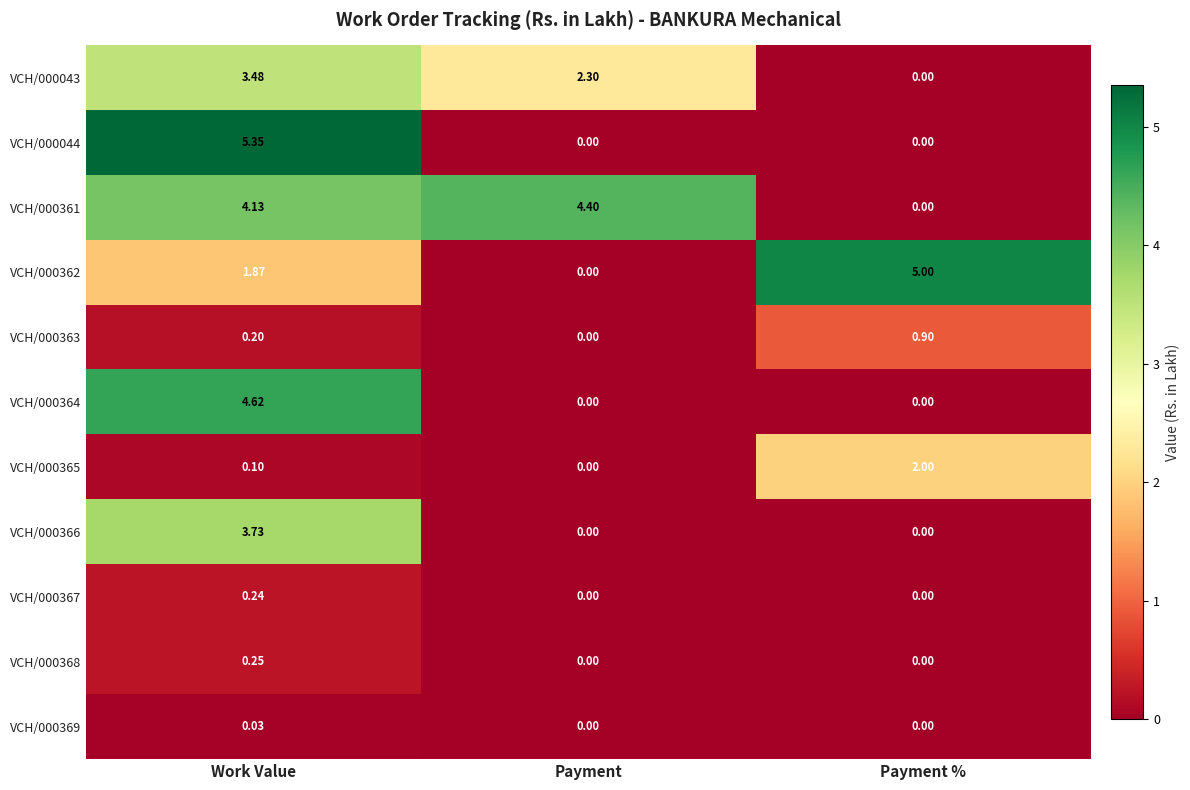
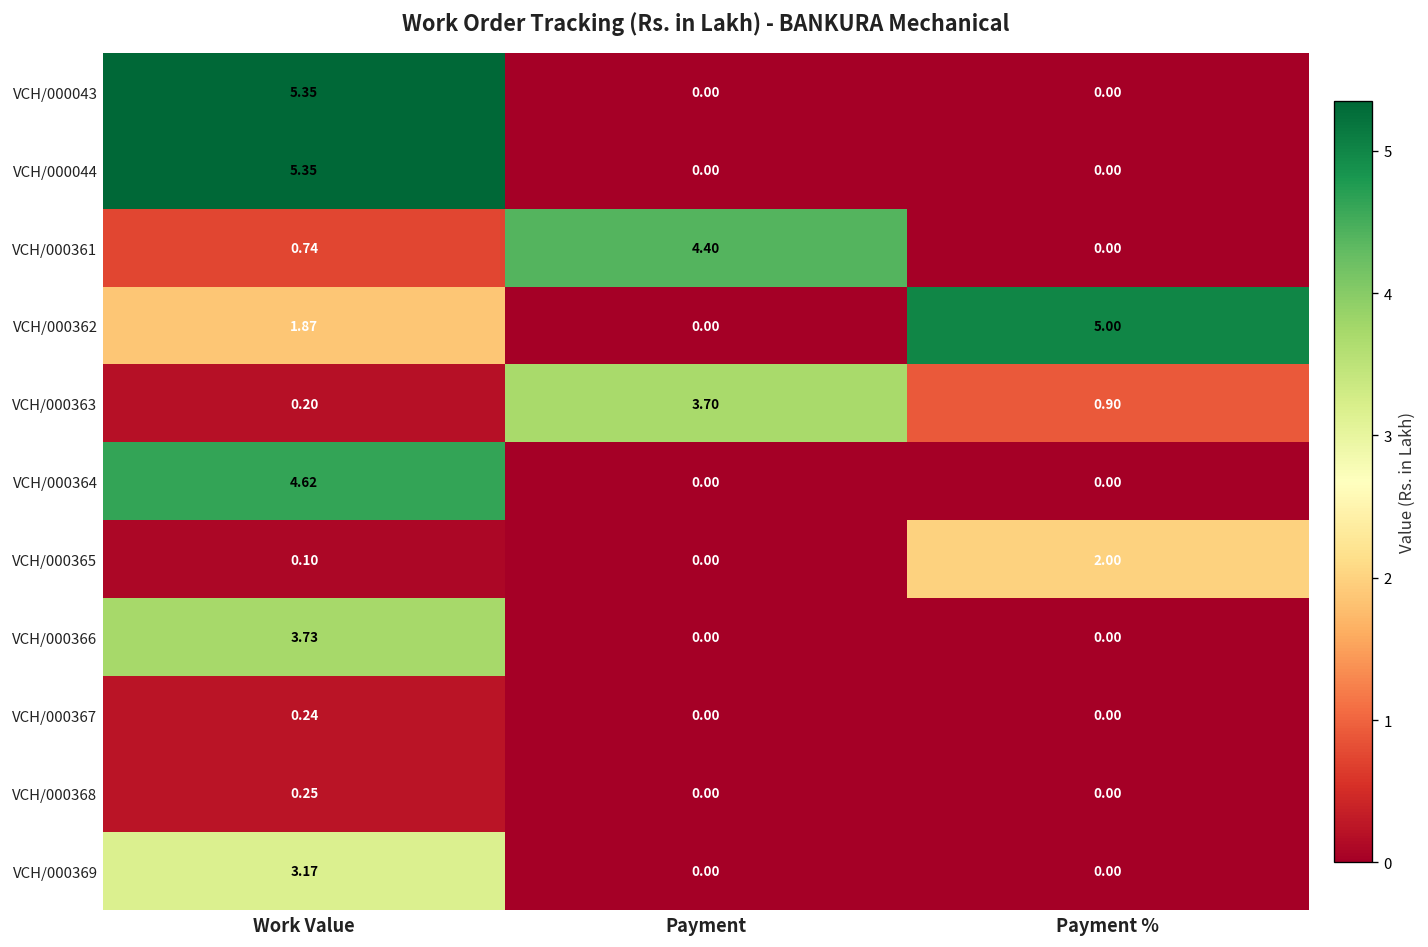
VCH/000043, Work Value: 3.48 -> 5.35
VCH/000043, Payment: 2.30 -> 0.00
VCH/000361, Work Value: 4.13 -> 0.74
VCH/000363, Payment: 0.00 -> 3.70
VCH/000369, Work Value: 0.03 -> 3.17
